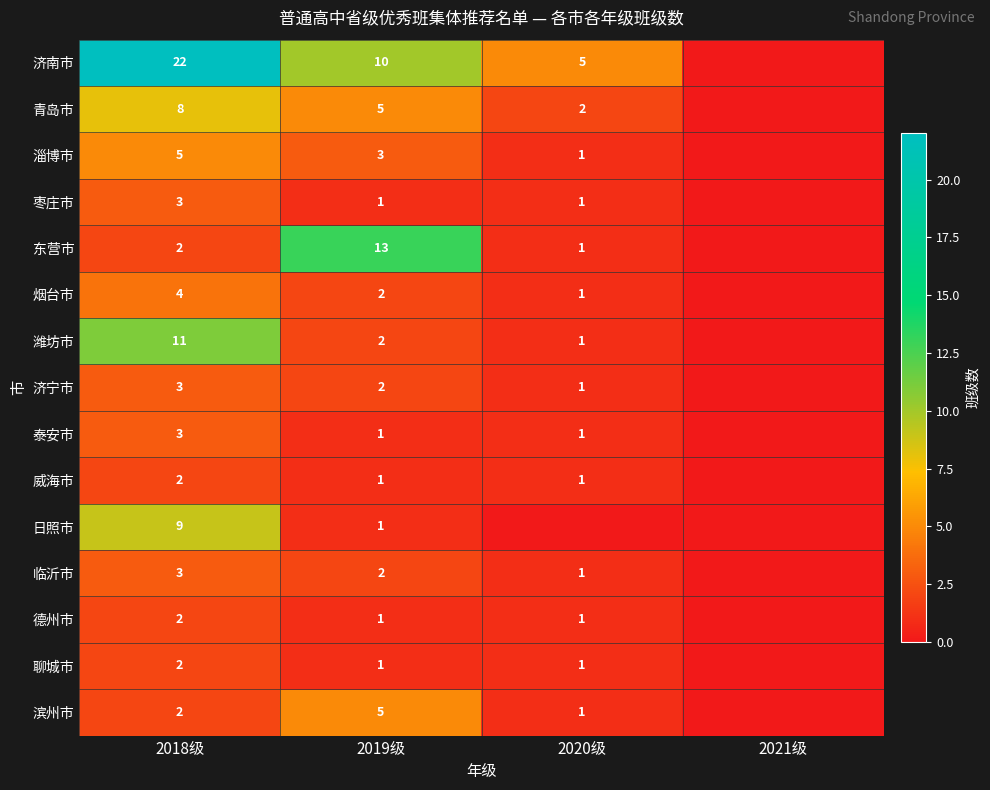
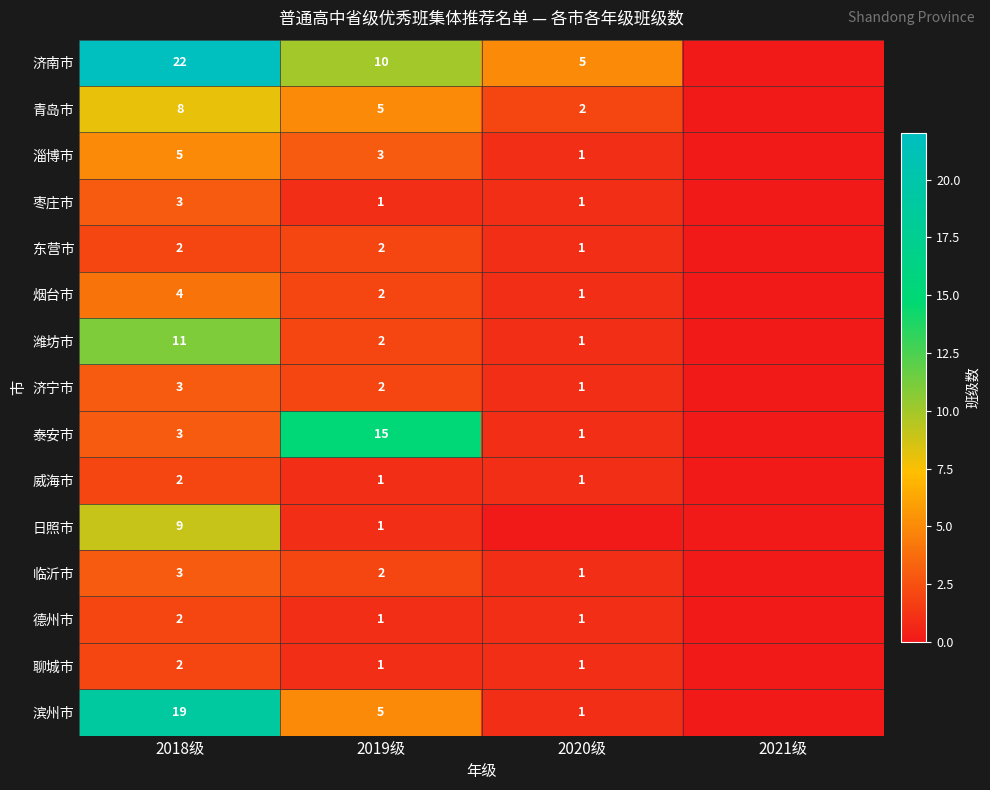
东营市, 2019级: 13 -> 2
泰安市, 2019级: 1 -> 15
滨州市, 2018级: 2 -> 19
